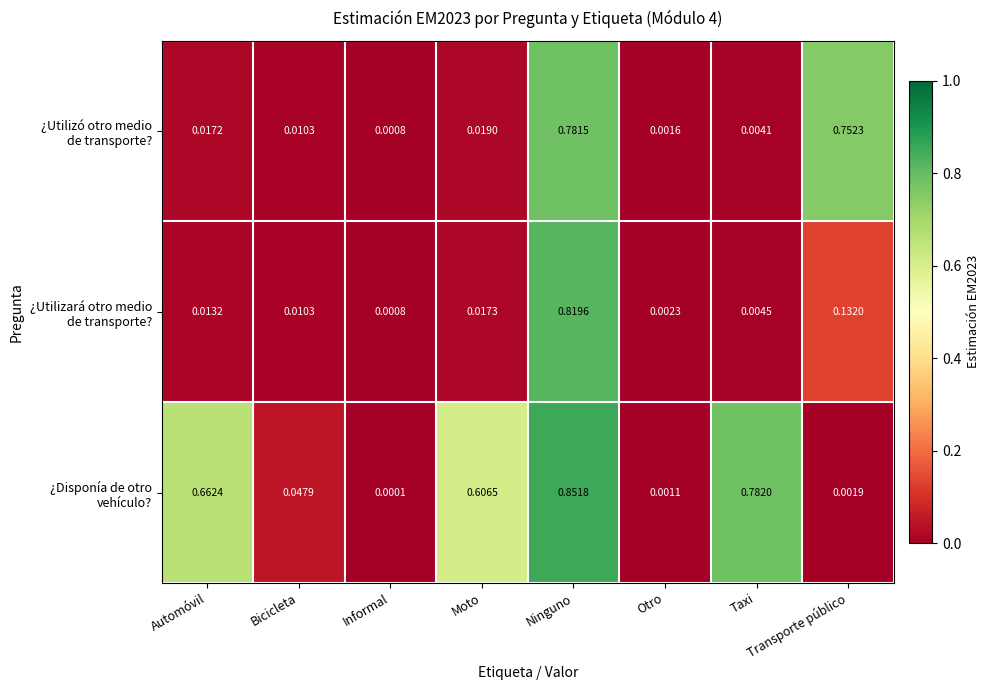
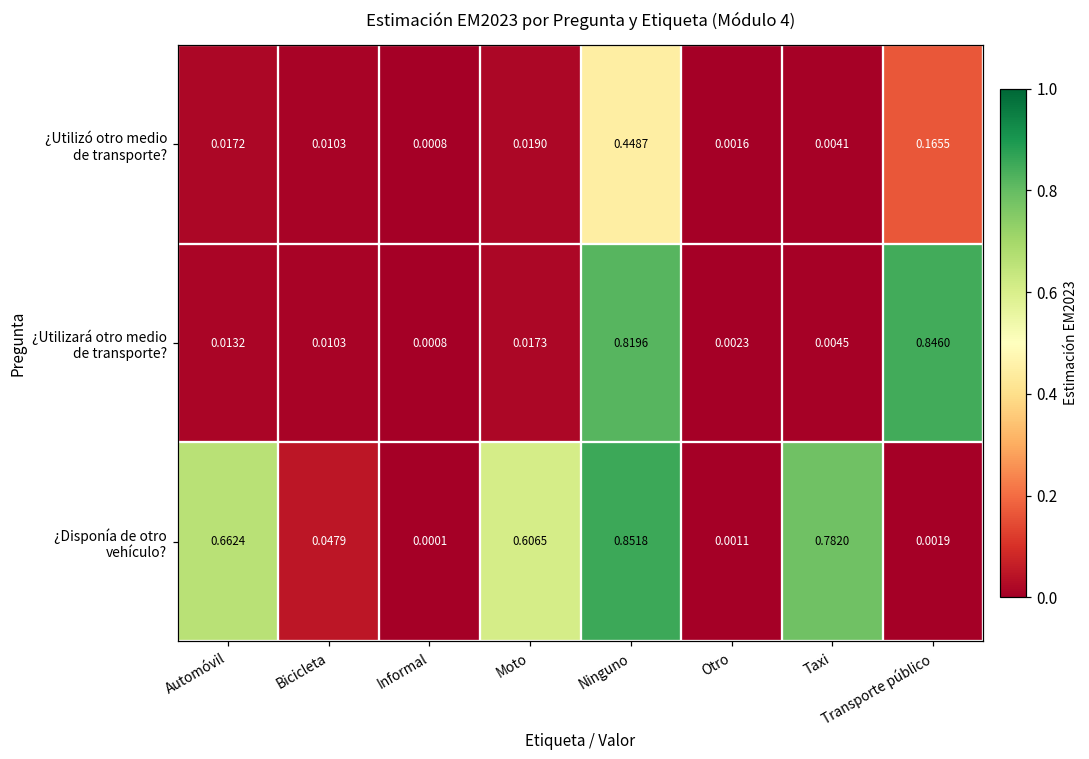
¿Utilizó otro medio de transporte?, Ninguno: 0.7815 -> 0.4487
¿Utilizó otro medio de transporte?, Transporte público: 0.7523 -> 0.1655
¿Utilizará otro medio de transporte?, Transporte público: 0.1320 -> 0.8460
